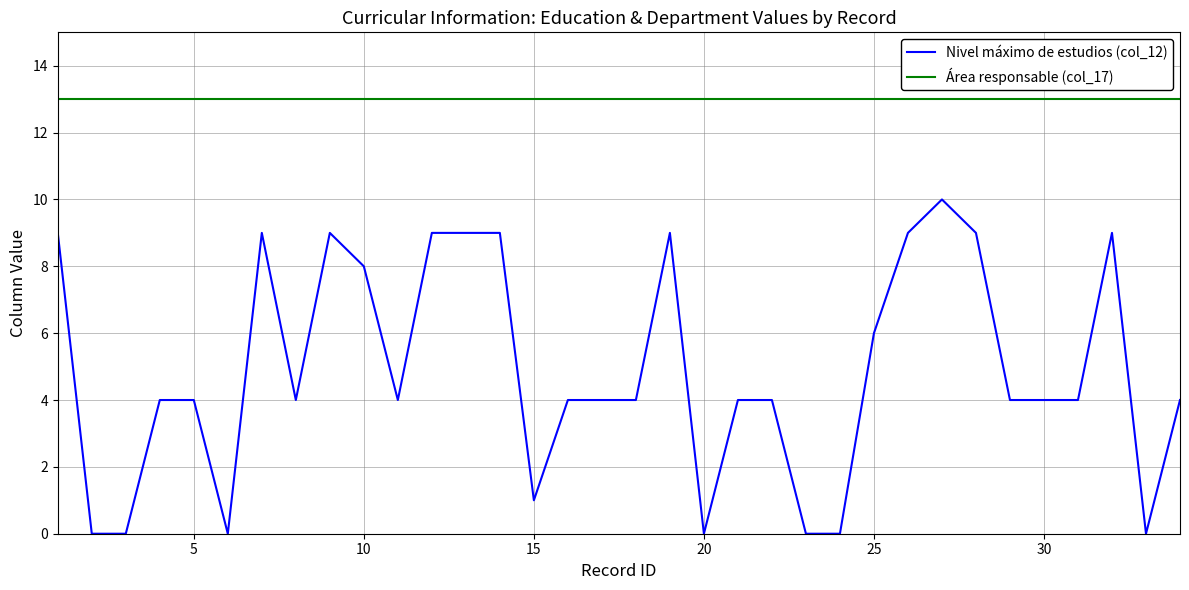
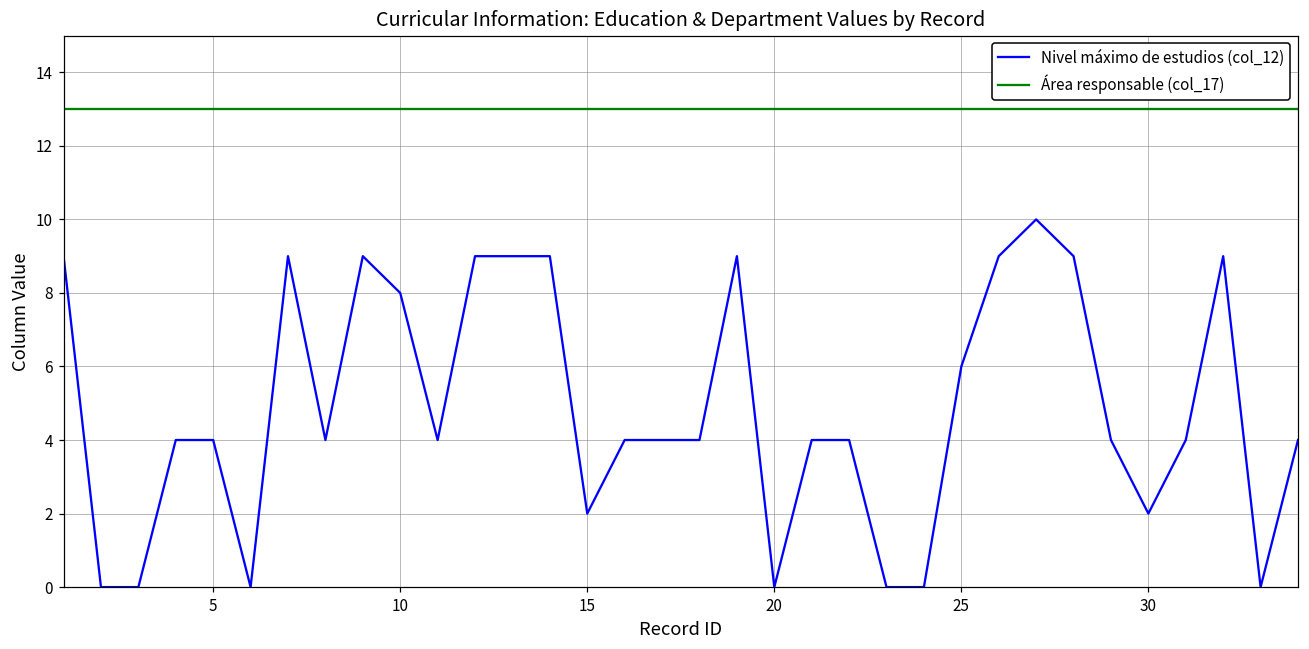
Nivel máximo de estudios (col_12), 15: 1 -> 2
Nivel máximo de estudios (col_12), 30: 4 -> 2
